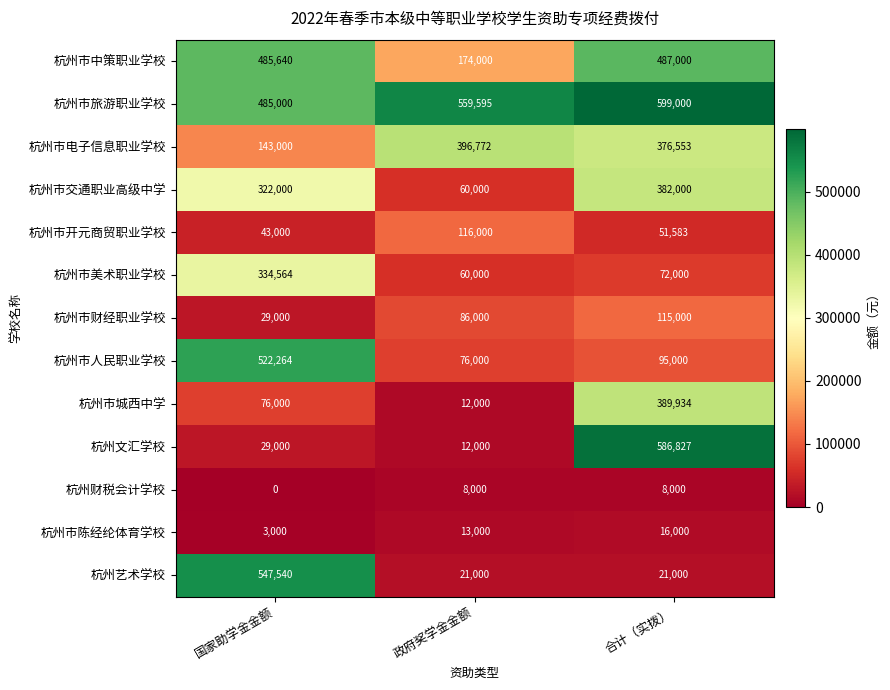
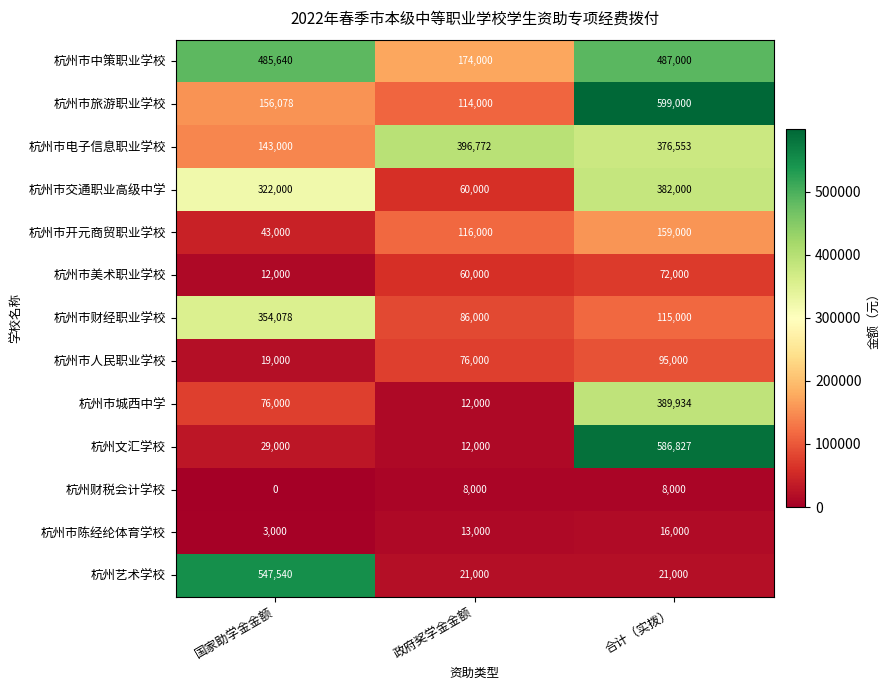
杭州市旅游职业学校, 国家助学金金额: 485,000 -> 156,078
杭州市旅游职业学校, 政府奖学金金额: 559,595 -> 114,000
杭州市开元商贸职业学校, 合计（实拨）: 51,583 -> 159,000
杭州市美术职业学校, 国家助学金金额: 334,564 -> 12,000
杭州市财经职业学校, 国家助学金金额: 29,000 -> 354,078
杭州市人民职业学校, 国家助学金金额: 522,264 -> 19,000
